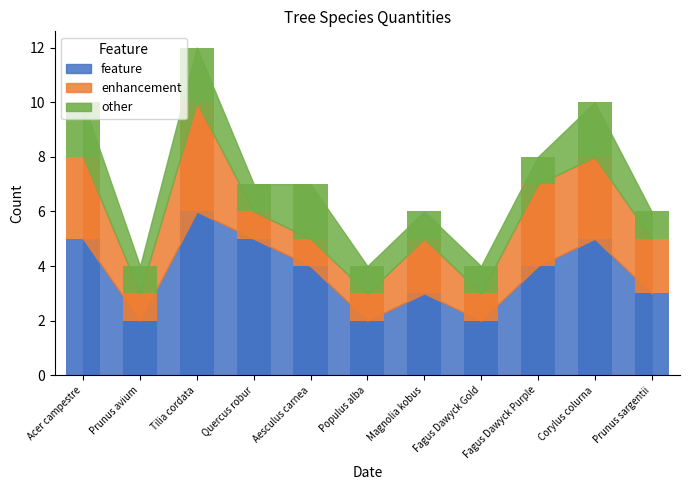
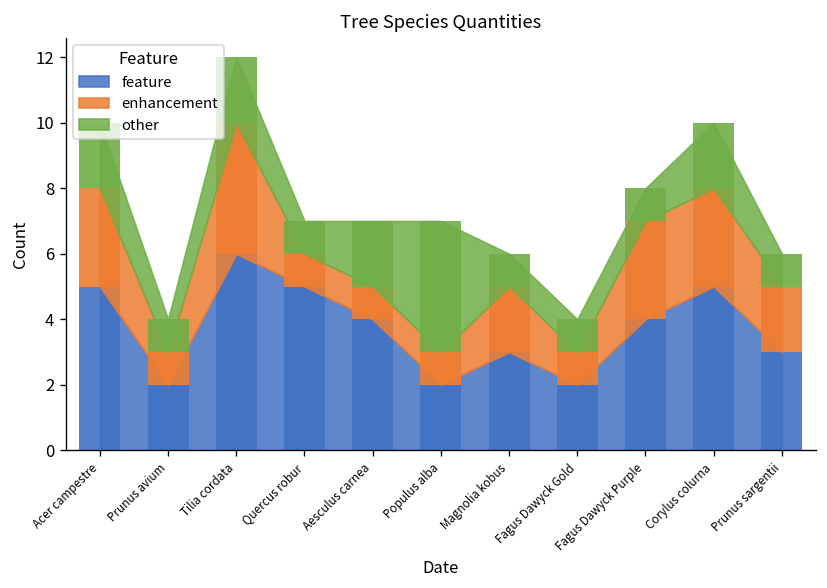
other, Populus alba: 1 -> 4
